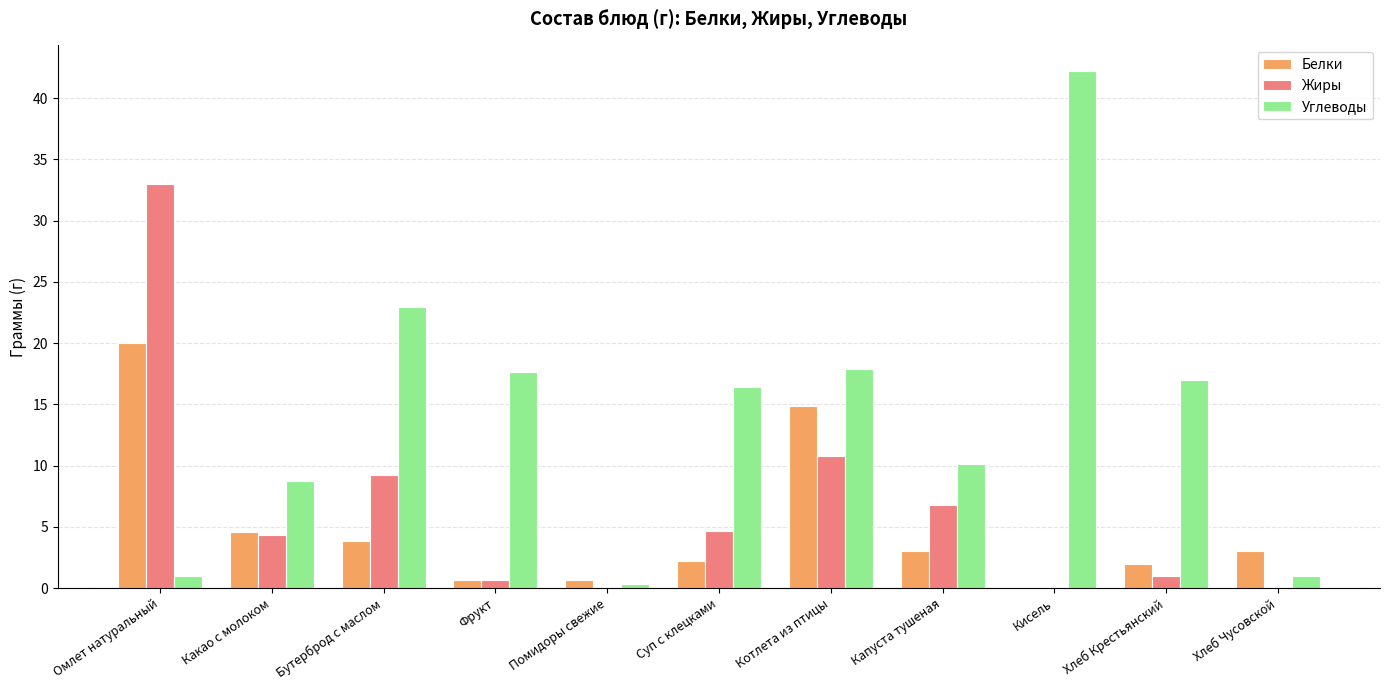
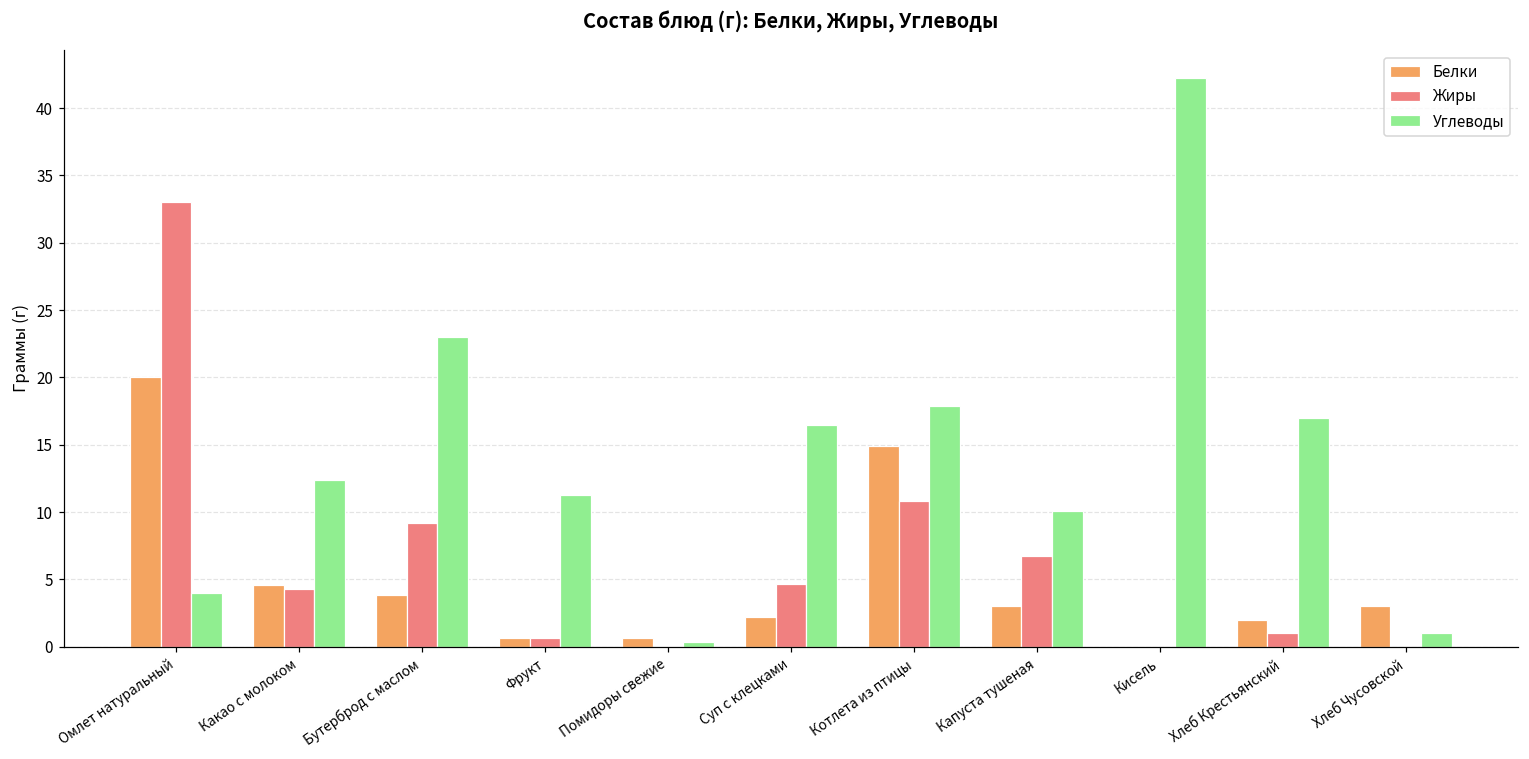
Углеводы, Омлет натуральный: 1 -> 4
Углеводы, Какао с молоком: 8.7 -> 12.4
Углеводы, Фрукт: 17.6 -> 11.3
